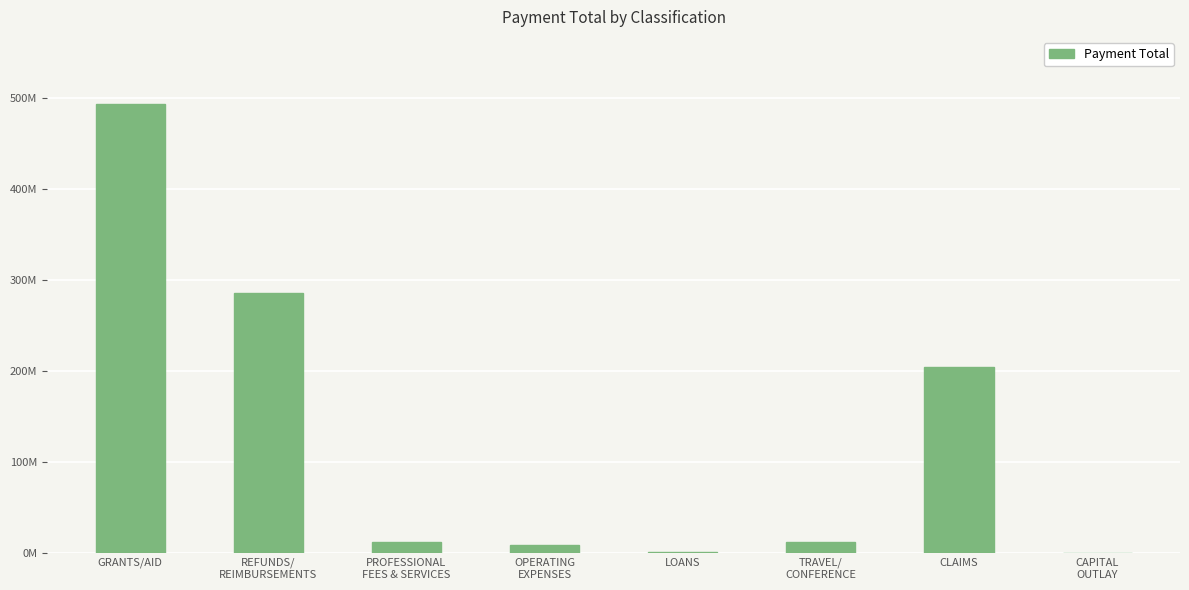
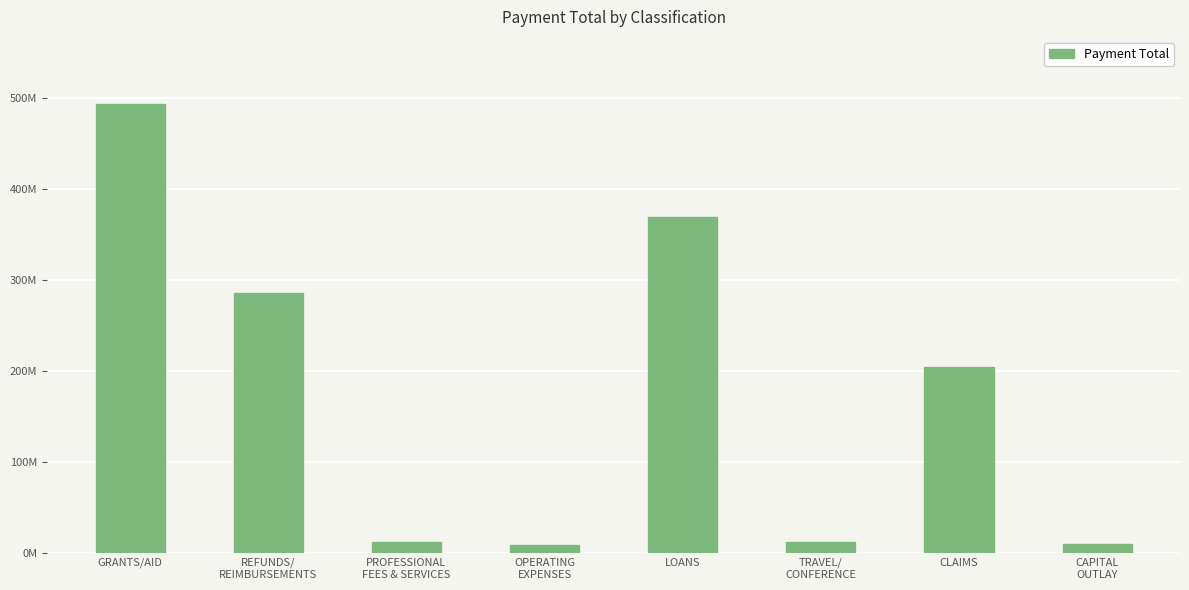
LOANS: 0 -> 370000000
CAPITAL OUTLAY: 0 -> 10000000
